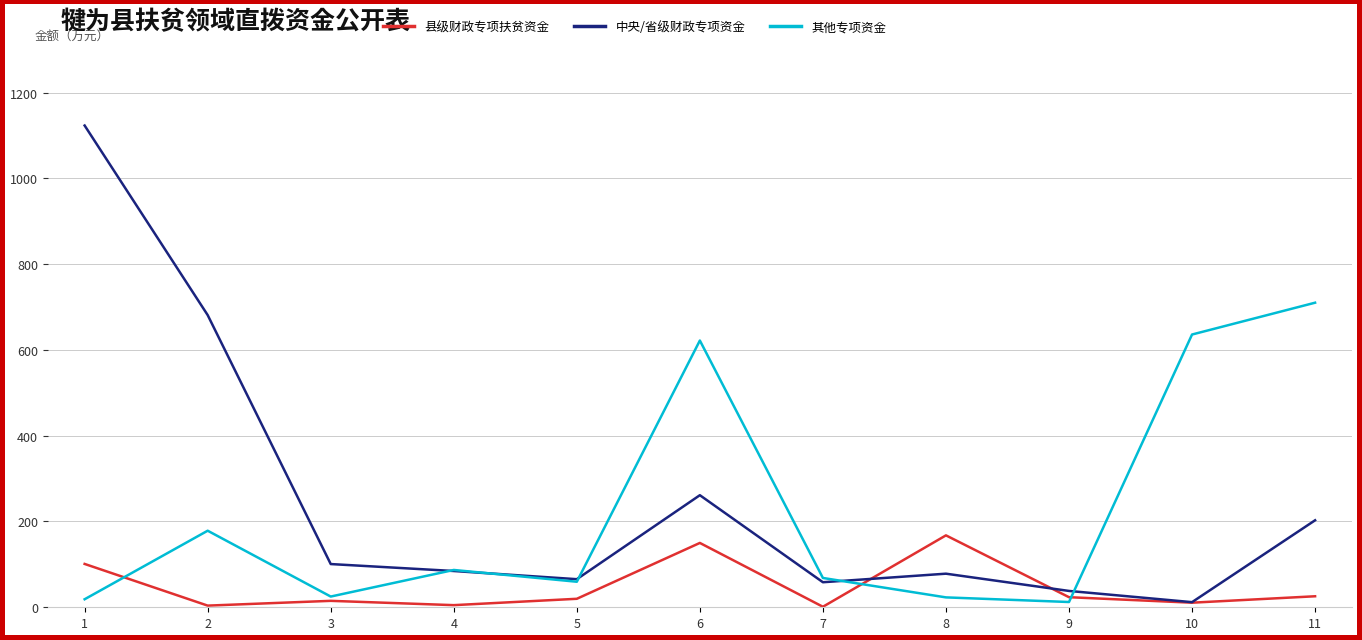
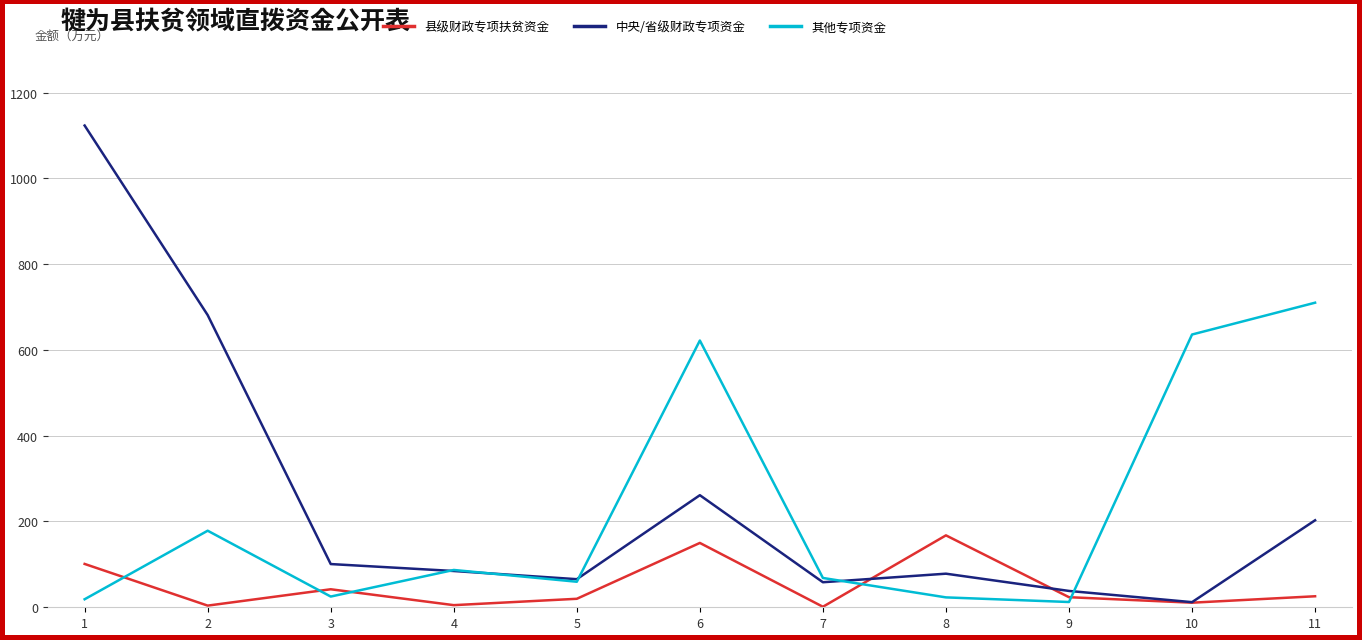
县级财政专项扶贫资金, 3: 20 -> 40
